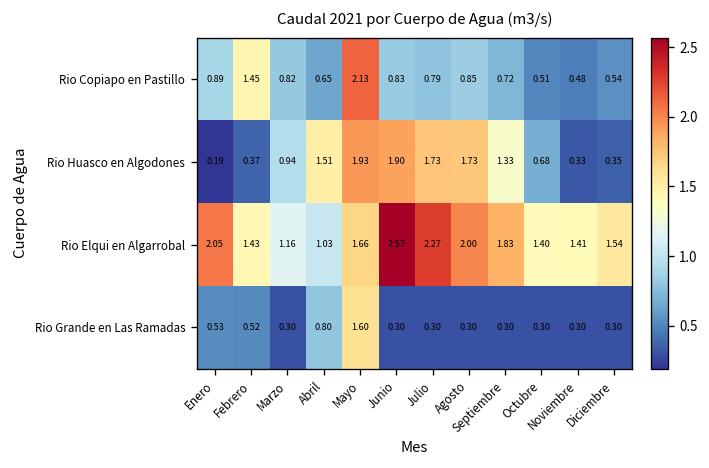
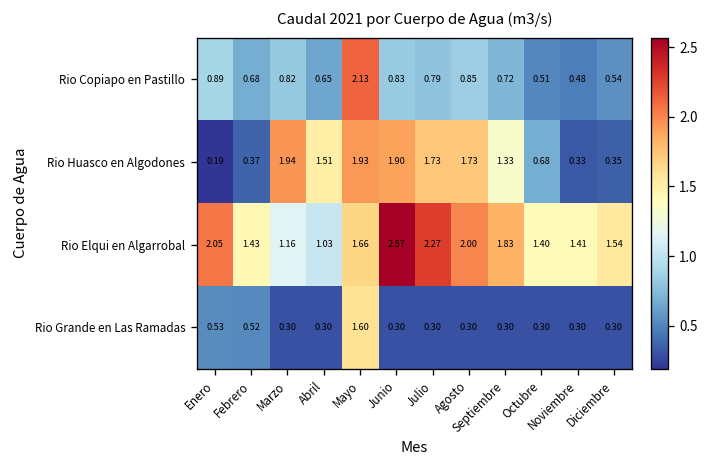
Rio Copiapo en Pastillo, Febrero: 1.45 -> 0.68
Rio Huasco en Algodones, Marzo: 0.94 -> 1.94
Rio Grande en Las Ramadas, Abril: 0.80 -> 0.30
